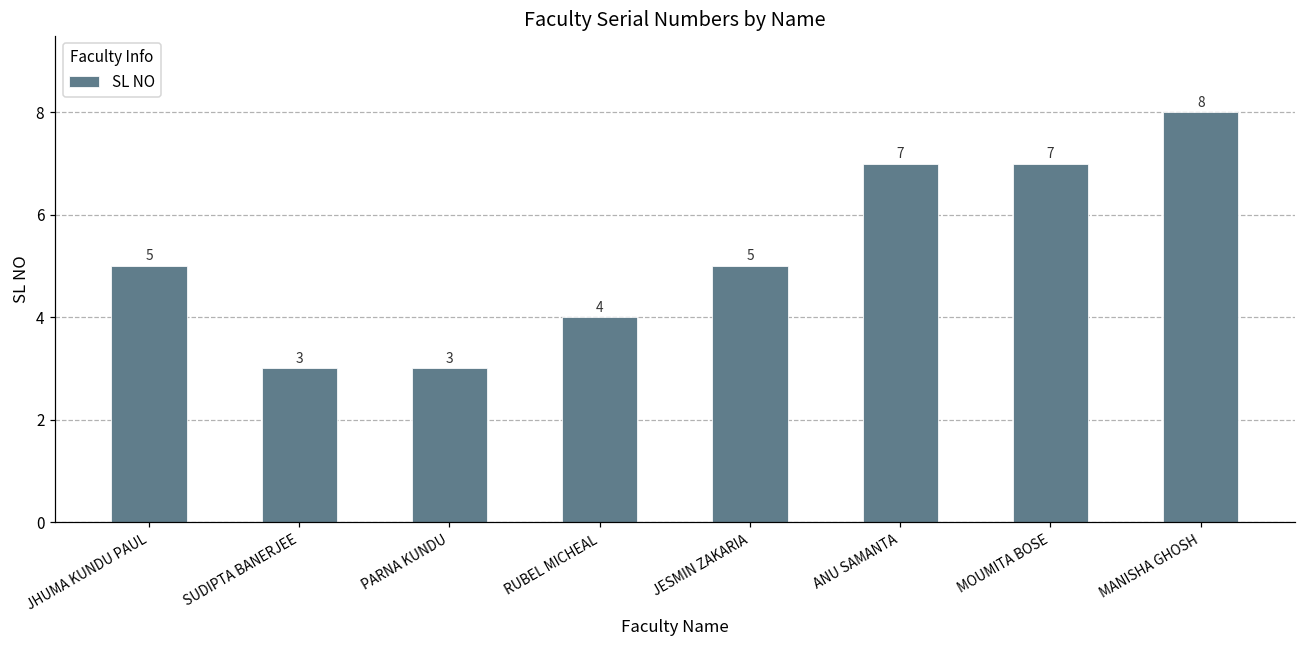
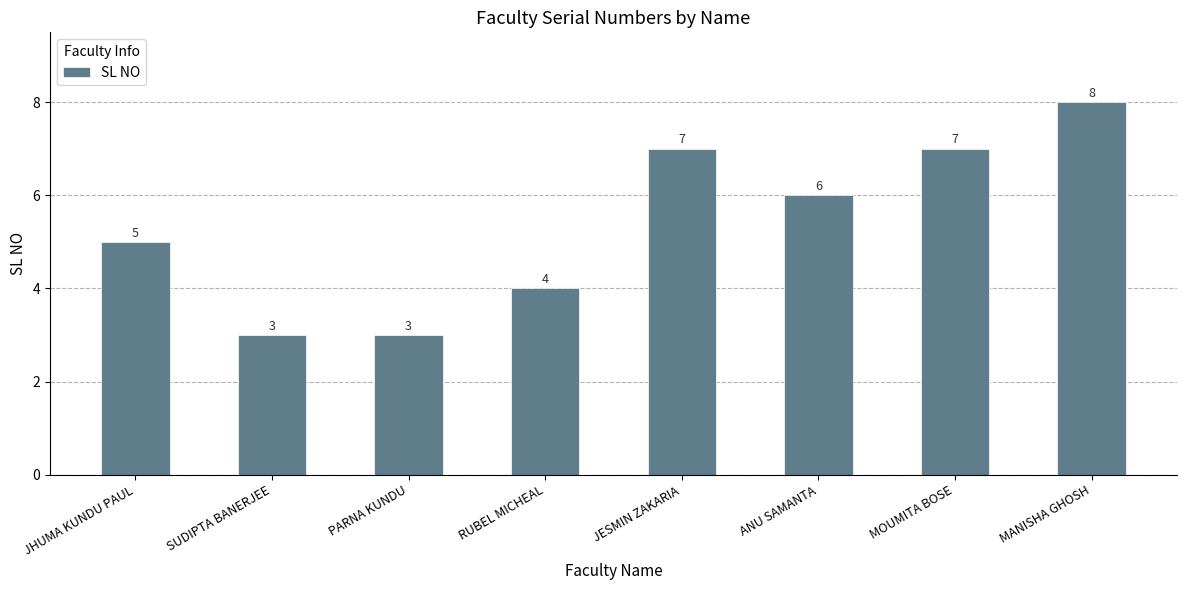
JESMIN ZAKARIA: 5 -> 7
ANU SAMANTA: 7 -> 6
